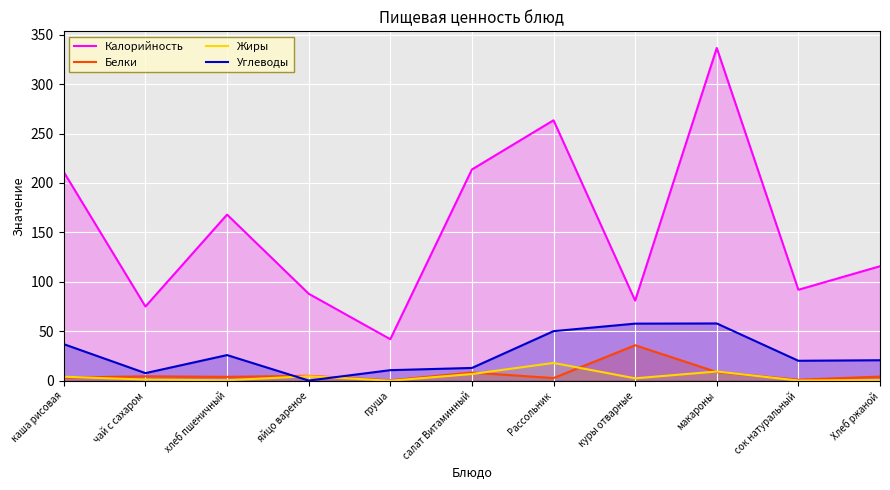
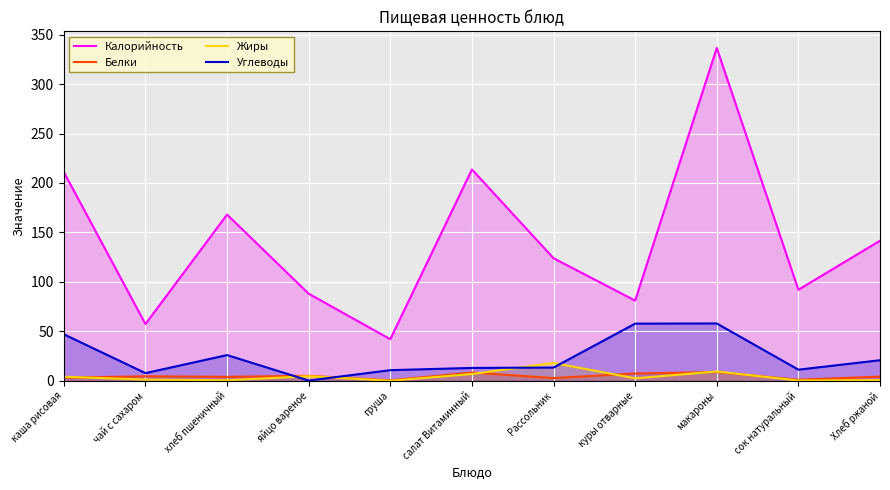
Углеводы, каша рисовая: 40 -> 50
Калорийность, чай с сахаром: 80 -> 60
Калорийность, Рассольник: 260 -> 120
Углеводы, Рассольник: 50 -> 10
Белки, куры отварные: 40 -> 10
Углеводы, сок натуральный: 20 -> 10
Калорийность, Хлеб ржаной: 120 -> 140
